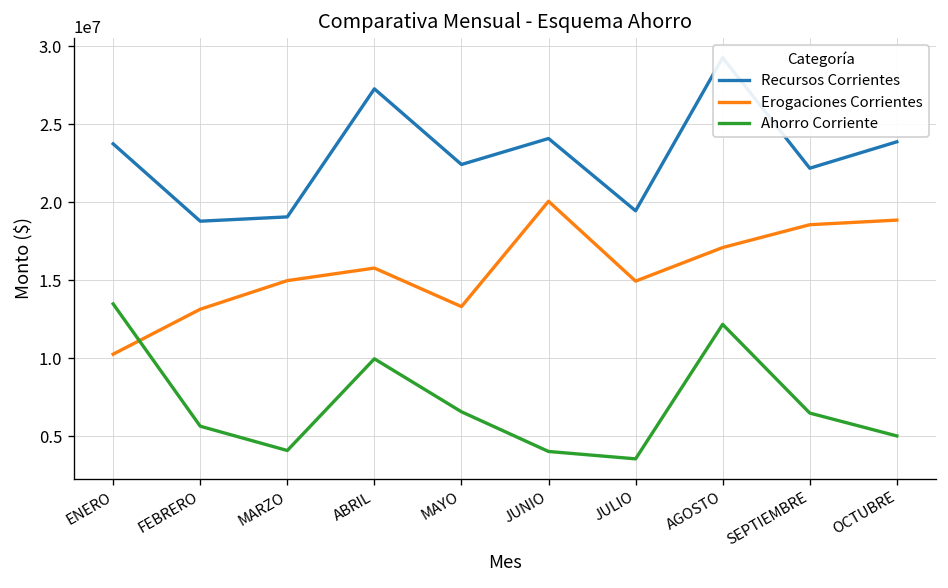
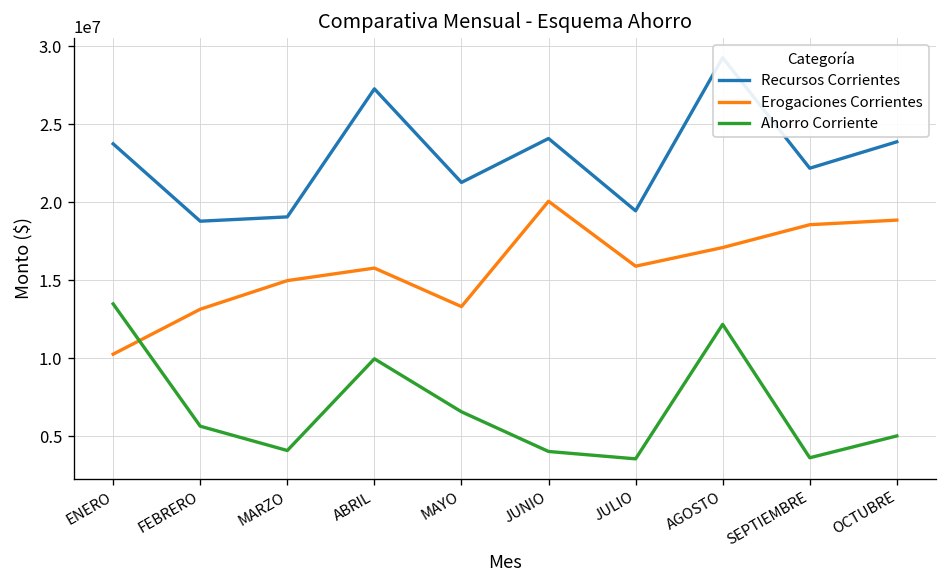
Recursos Corrientes, MAYO: 22400000 -> 21300000
Erogaciones Corrientes, JULIO: 14900000 -> 15900000
Ahorro Corriente, SEPTIEMBRE: 6500000 -> 3600000
